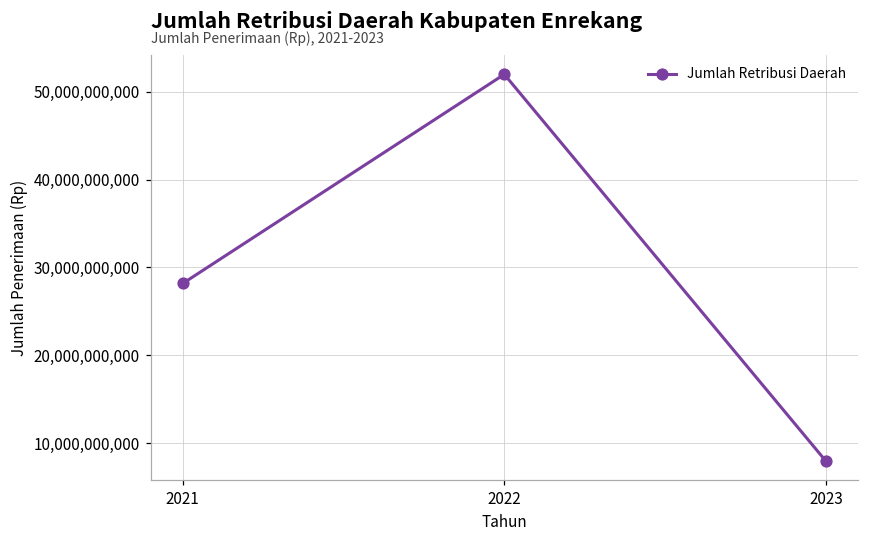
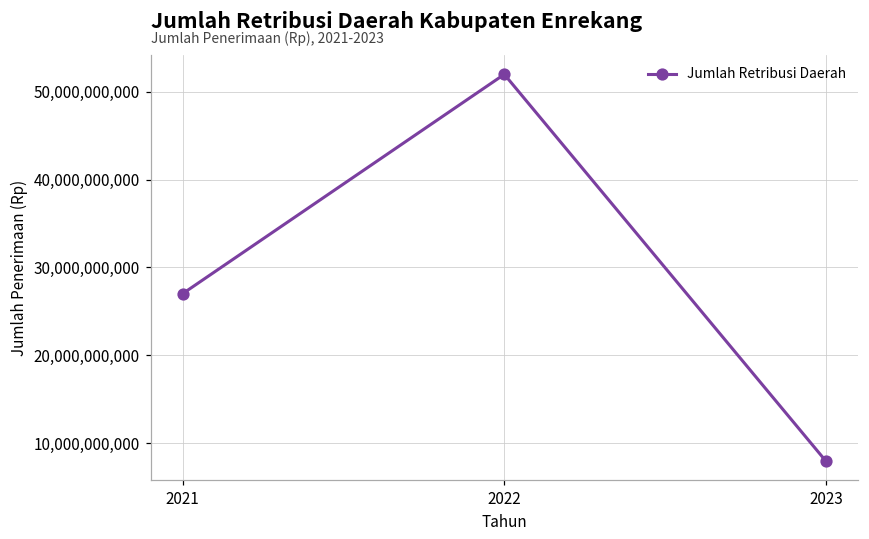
2021: 28,000,000,000 -> 27,000,000,000
